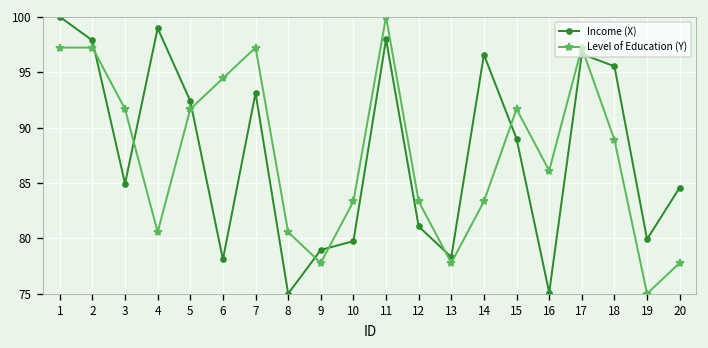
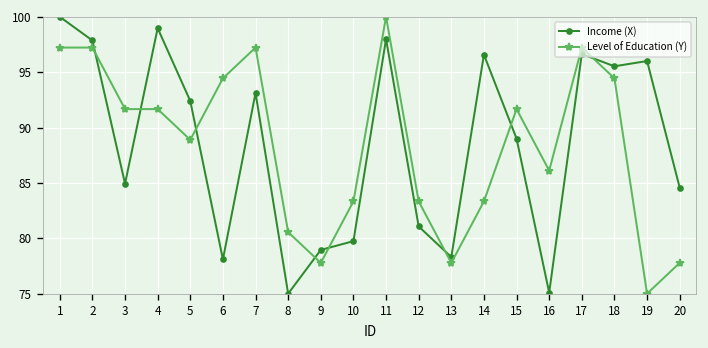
Level of Education (Y), 4: 81 -> 92
Level of Education (Y), 5: 92 -> 89
Level of Education (Y), 18: 89 -> 94
Income (X), 19: 80 -> 96
